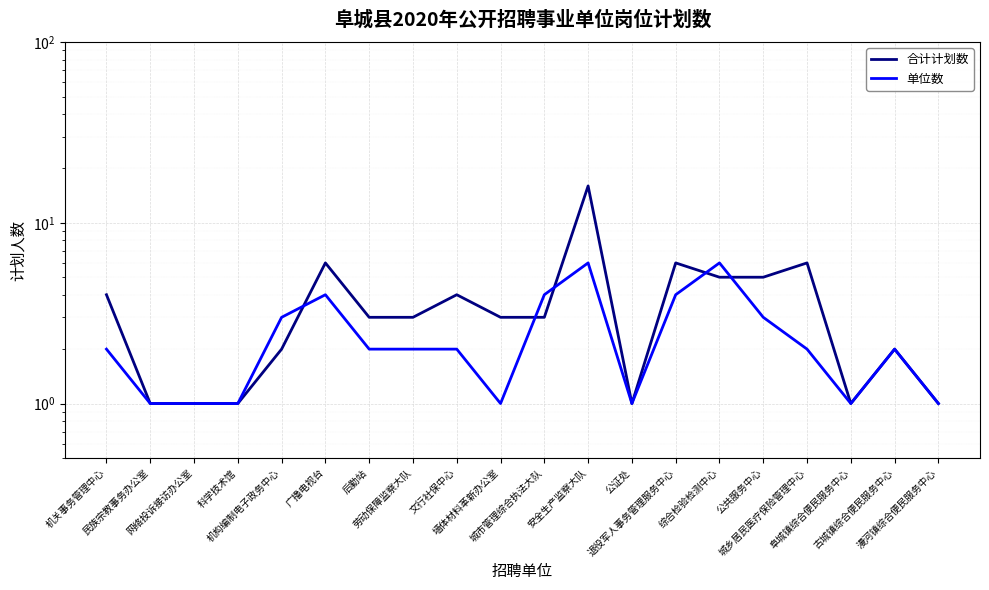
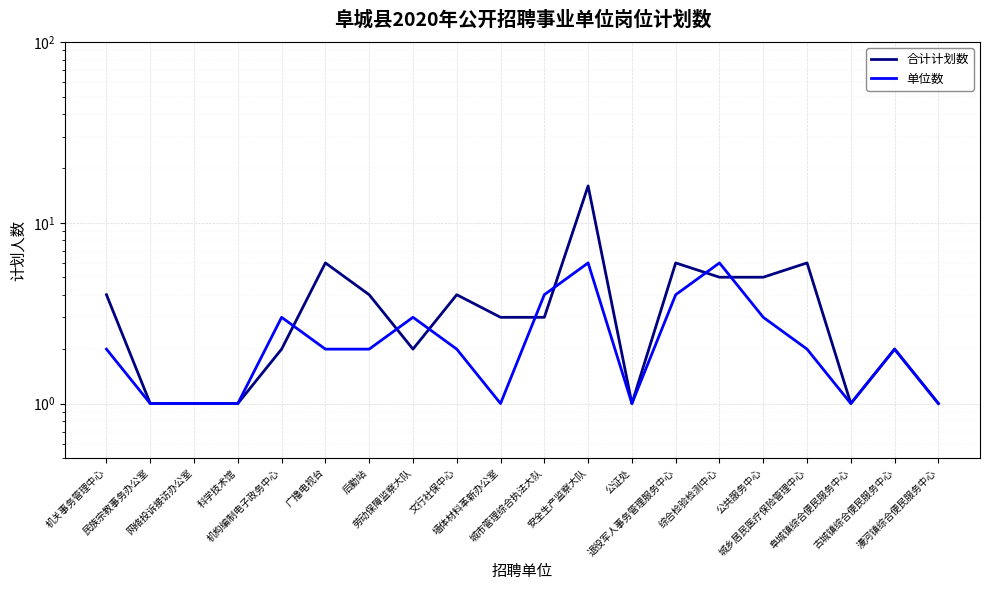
单位数, 广播电视台: 4 -> 2
合计计划数, 后勤站: 3 -> 4
合计计划数, 劳动保障监察大队: 3 -> 2
单位数, 劳动保障监察大队: 2 -> 3
